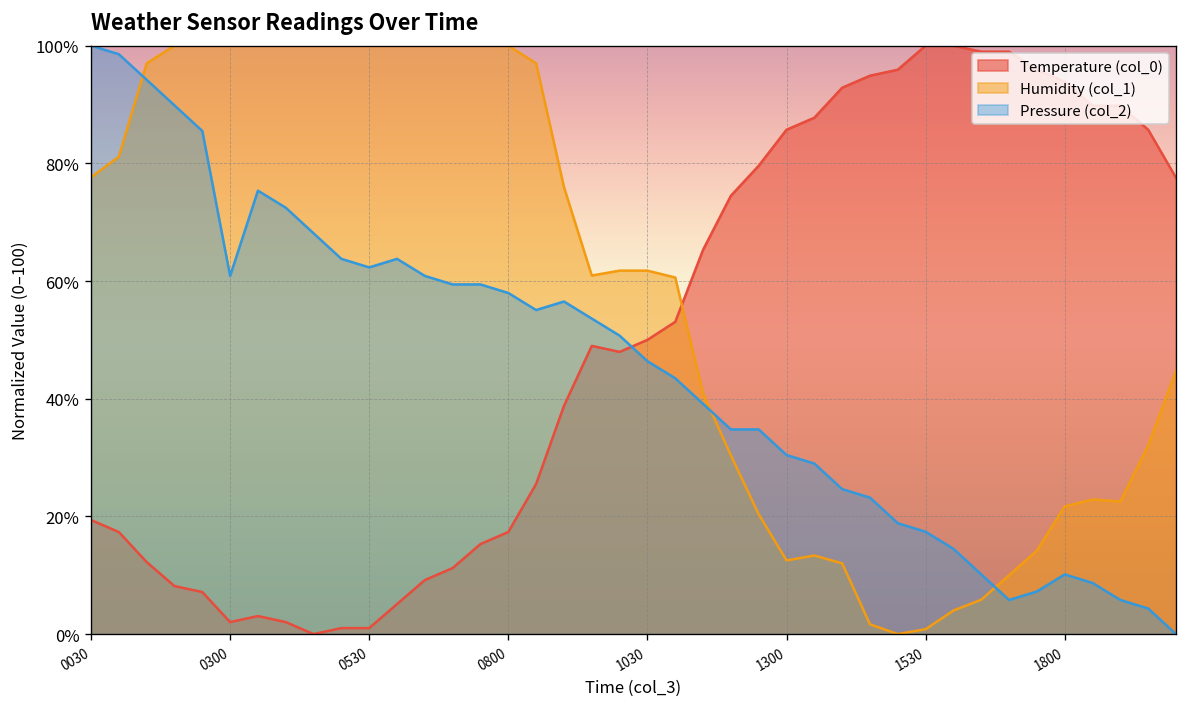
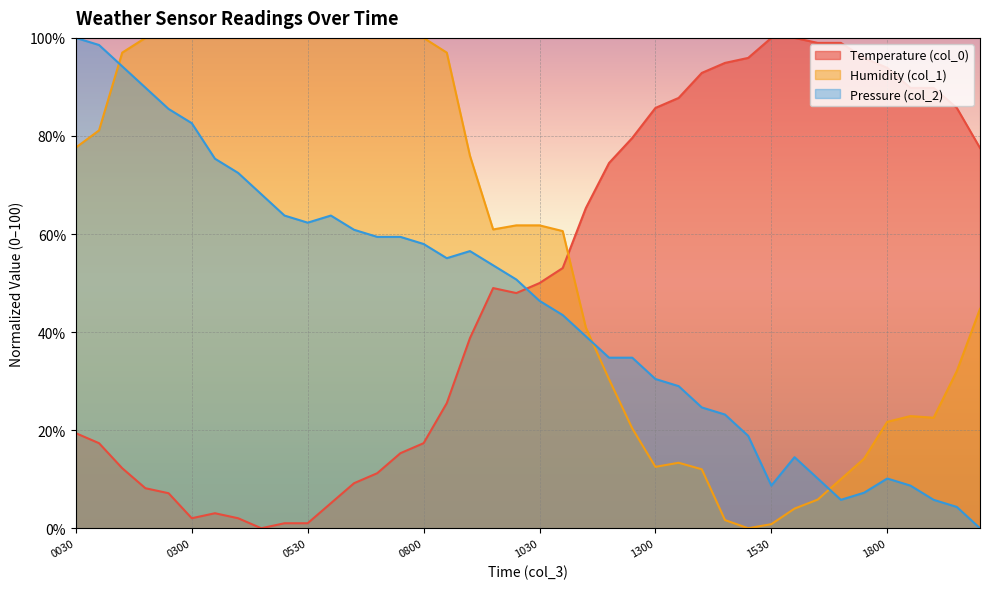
Pressure (col_2), 0300: 61% -> 83%
Pressure (col_2), 1530: 17% -> 9%
